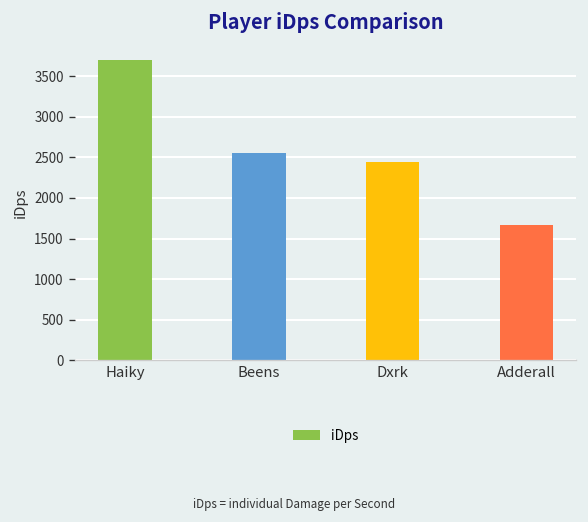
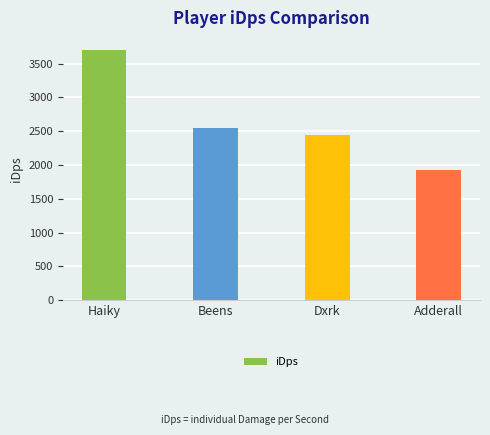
Adderall: 1700 -> 1900
